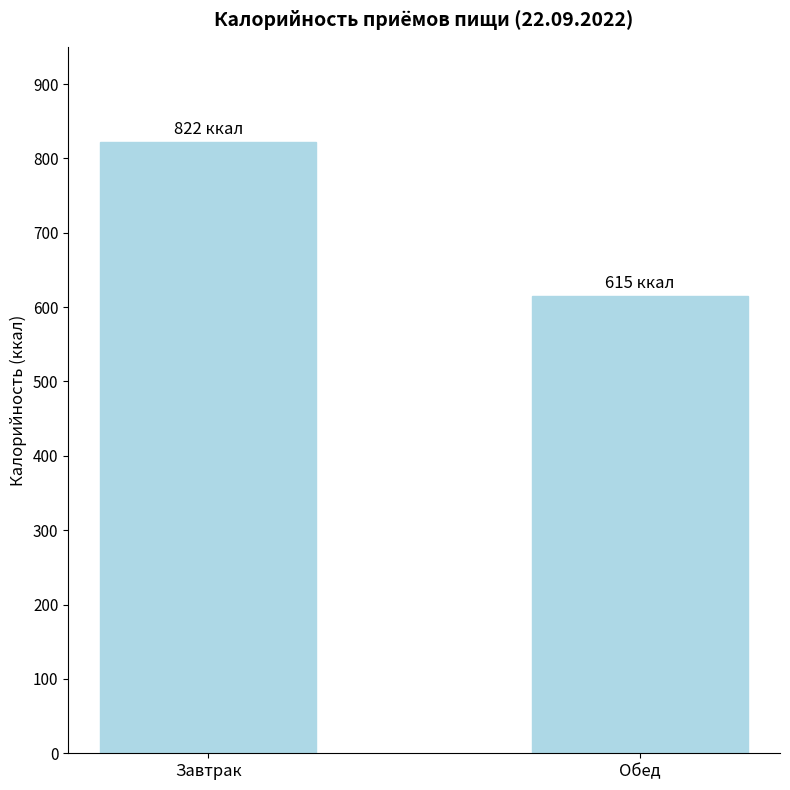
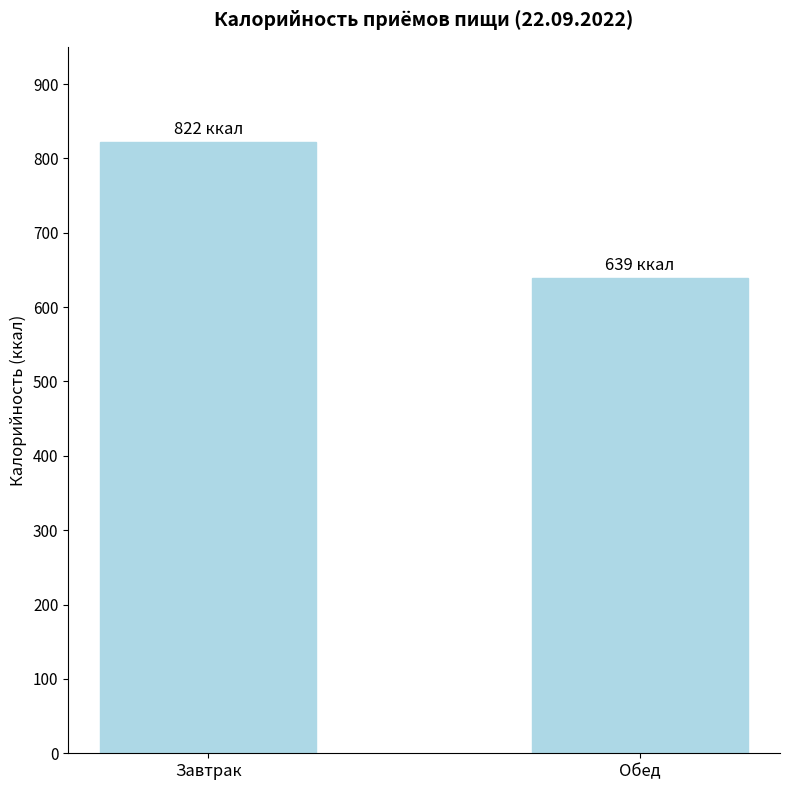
Обед: 615 -> 639
